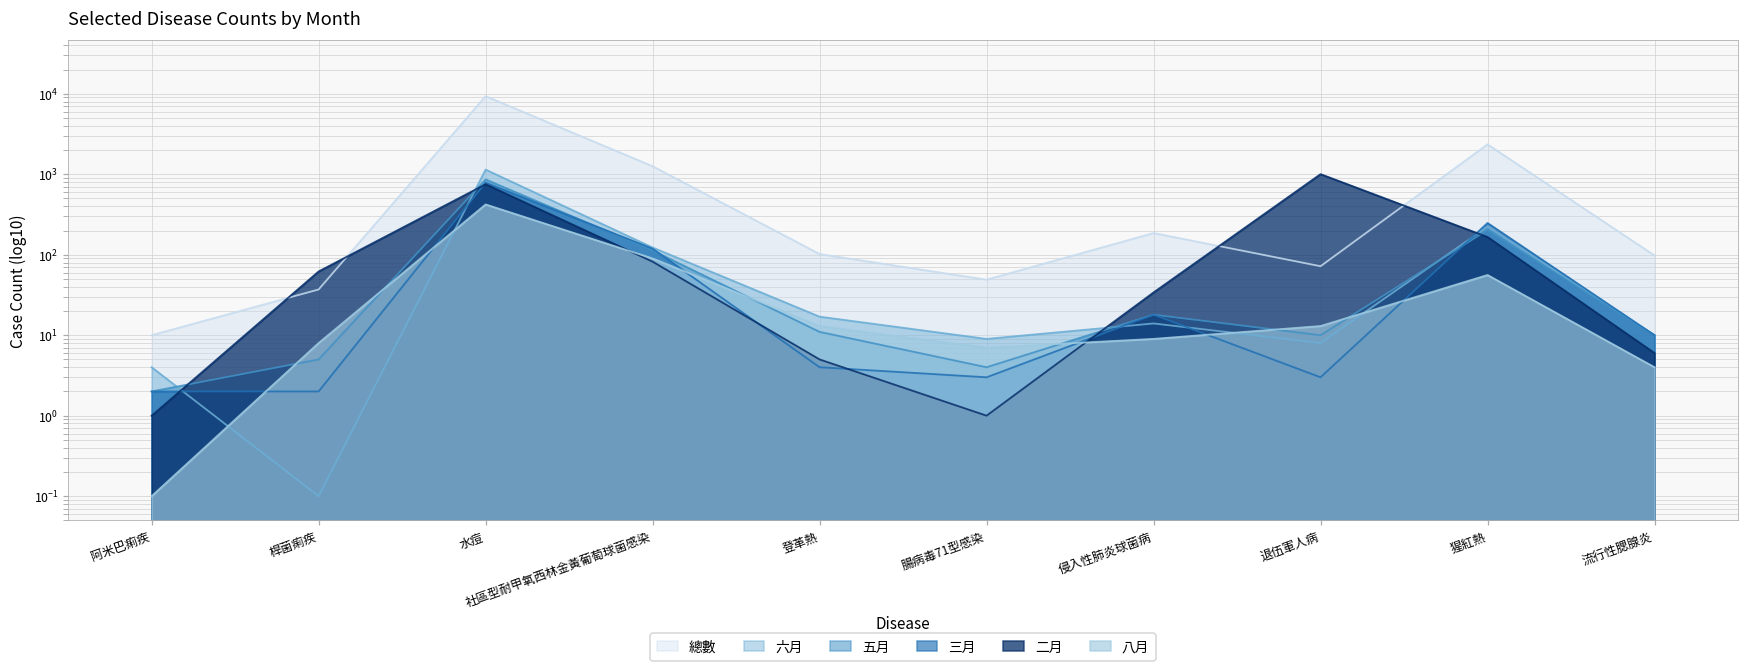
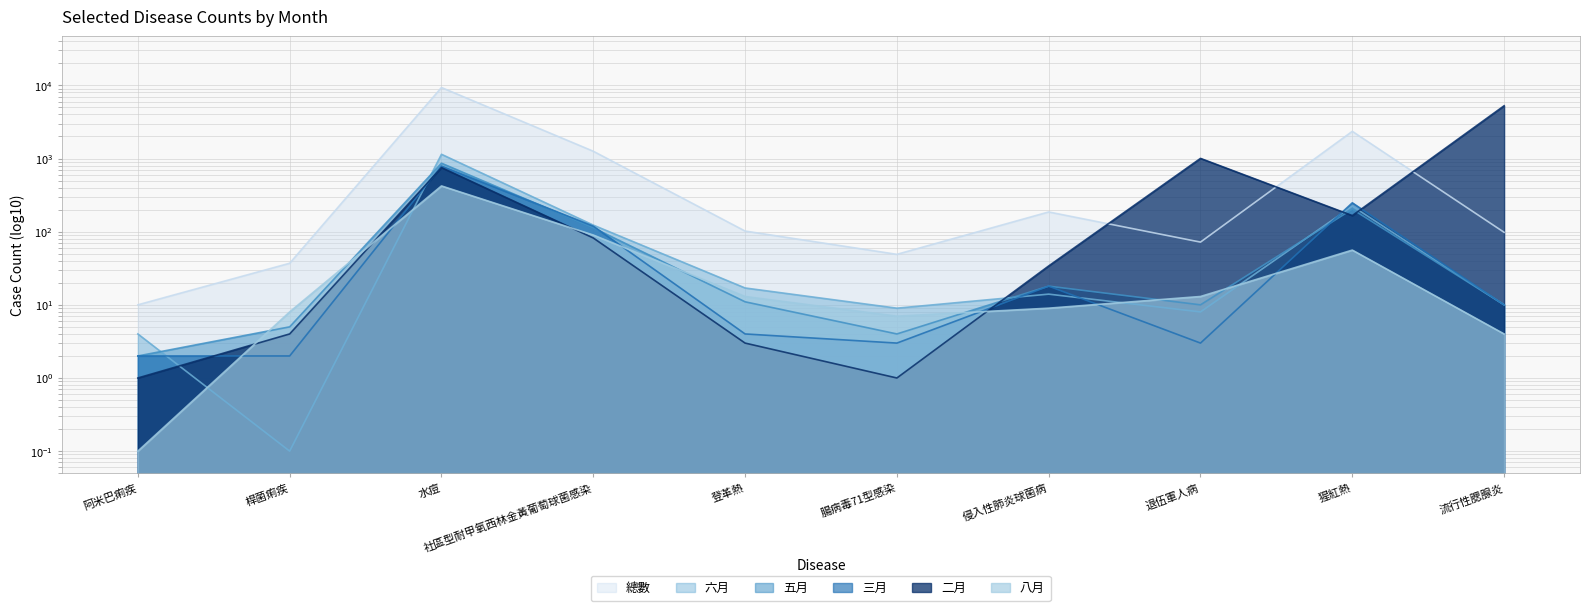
二月, 桿菌痢疾: 60 -> 4
二月, 登革熱: 5 -> 3
二月, 流行性腮腺炎: 6 -> 5000
